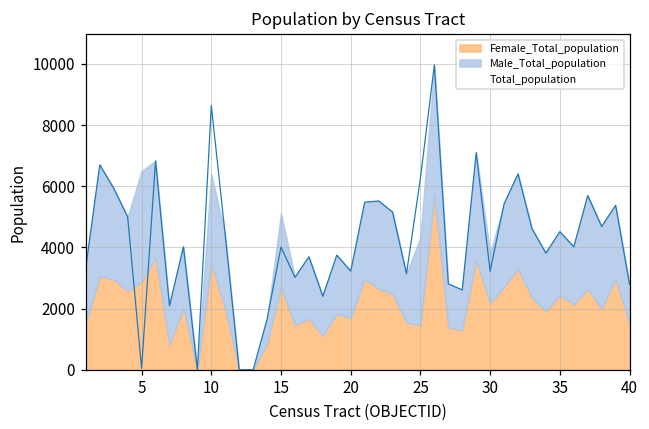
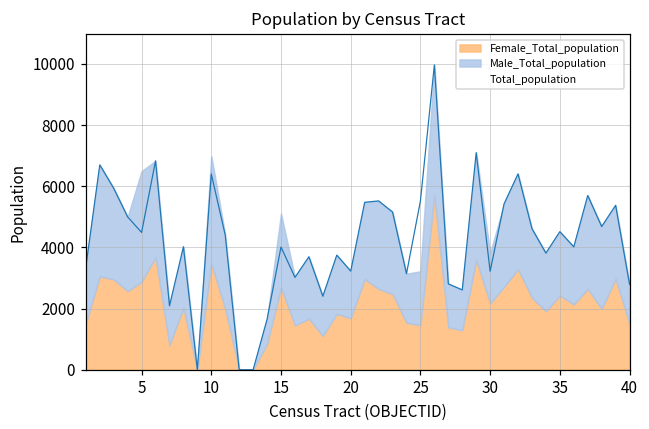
Total_population, 5: 0 -> 4500
Male_Total_population, 10: 2900 -> 3500
Total_population, 10: 8600 -> 6400
Male_Total_population, 25: 2900 -> 1800
Total_population, 25: 6300 -> 5500
